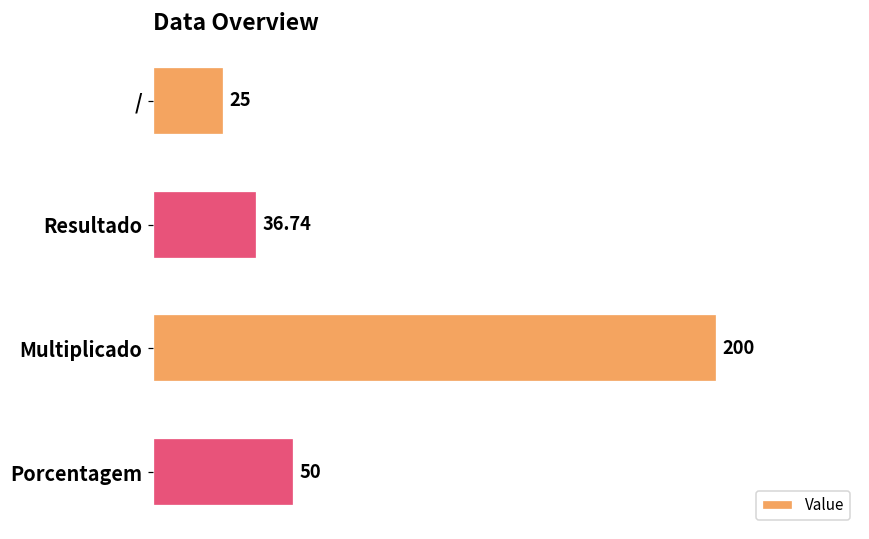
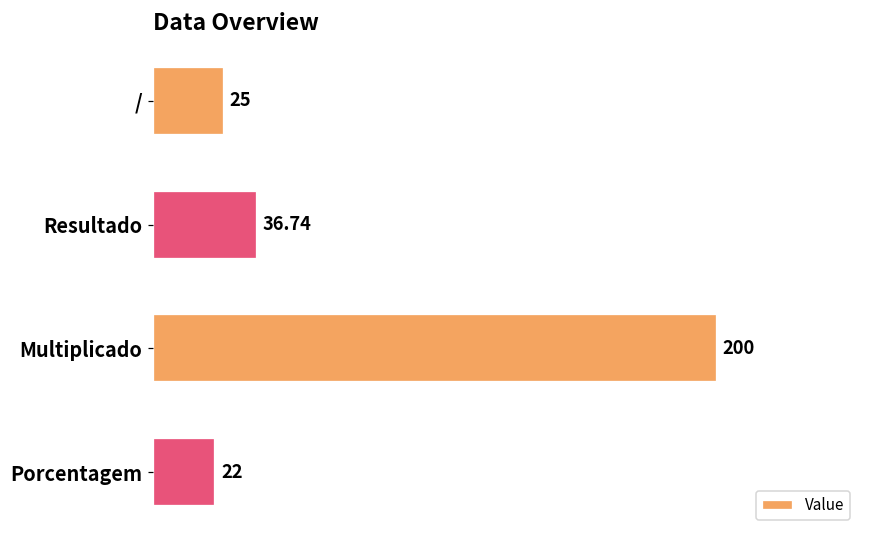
Porcentagem: 50 -> 22
